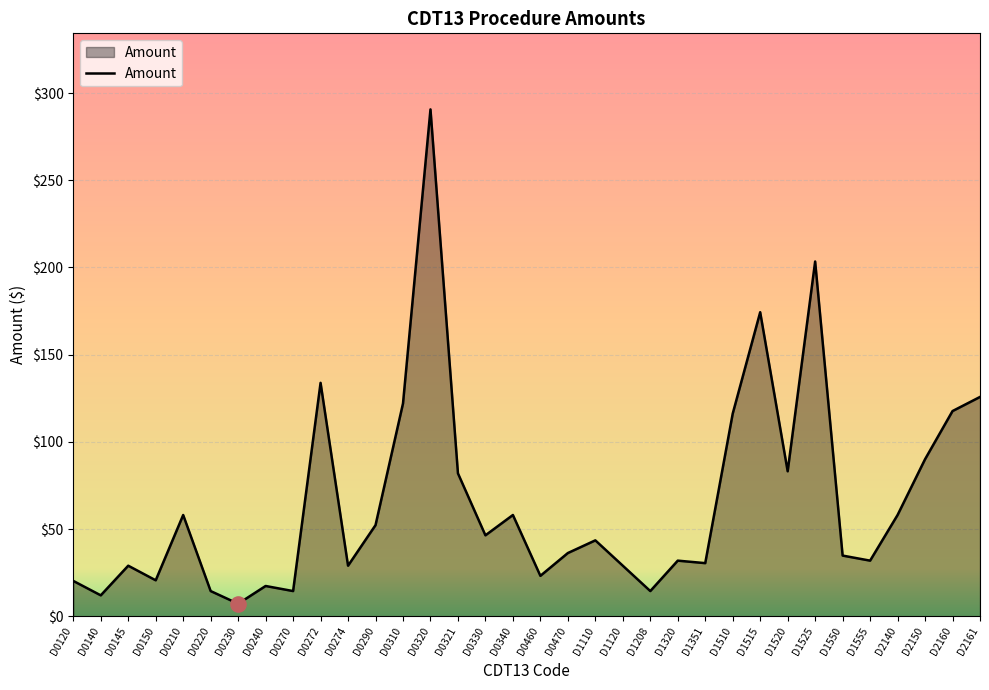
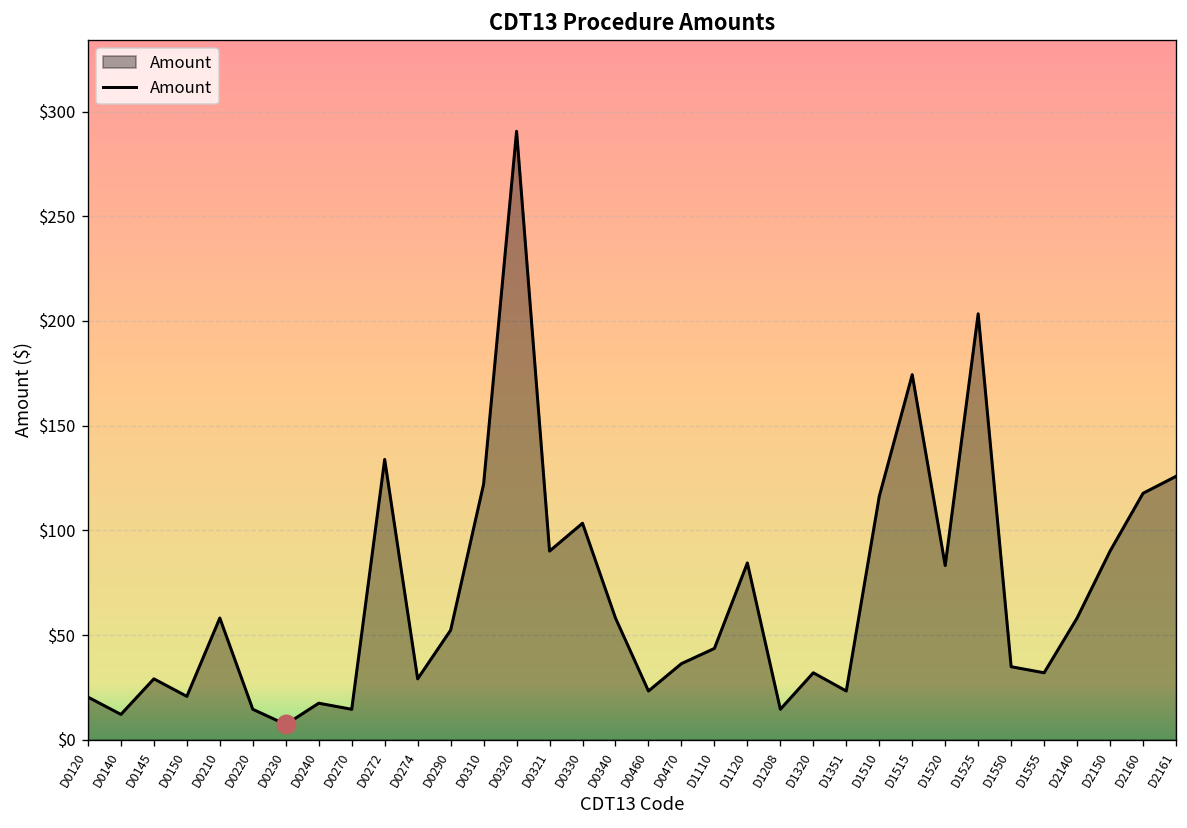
Amount, D0321: $82 -> $90
Amount, D0330: $46 -> $103
Amount, D1120: $29 -> $84
Amount, D1351: $31 -> $23
